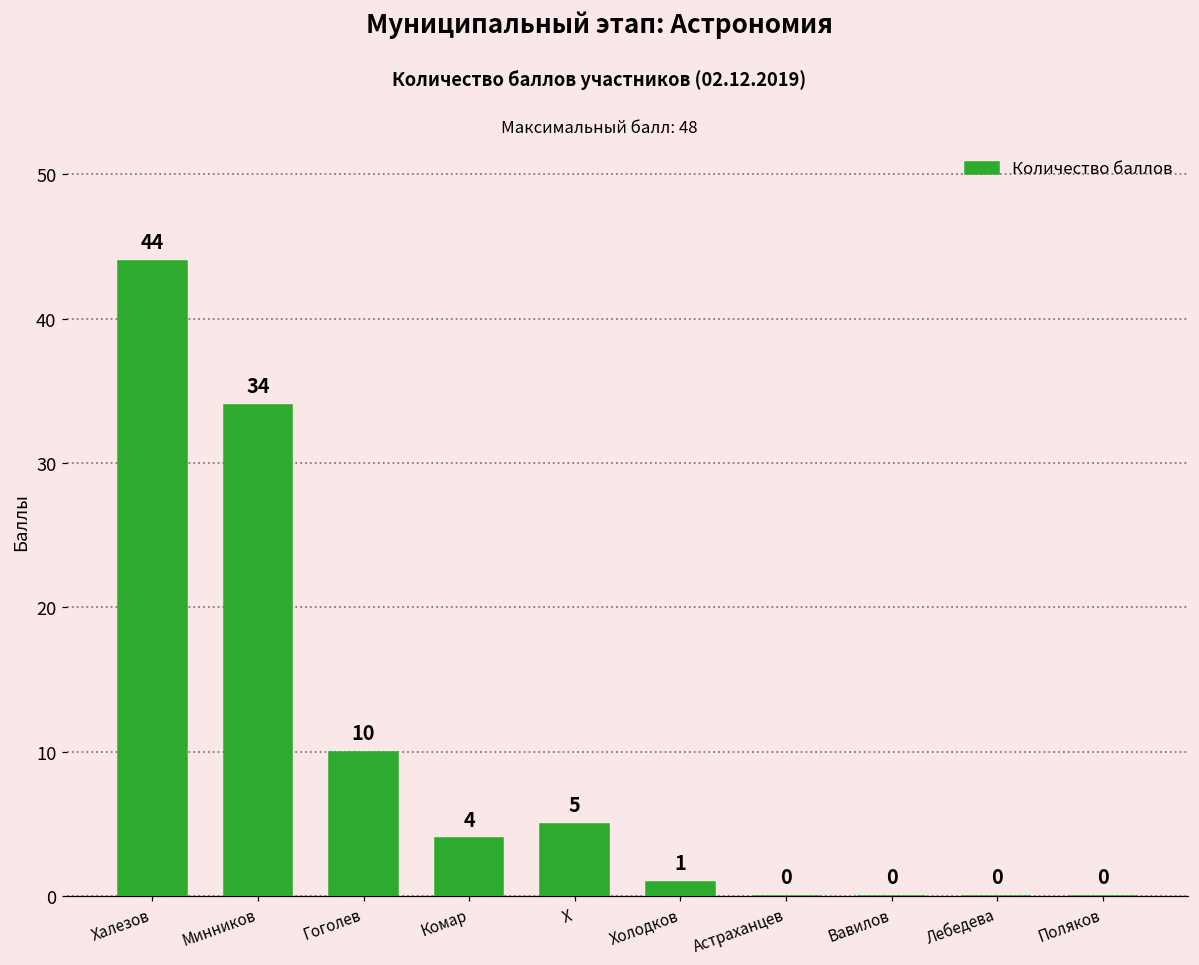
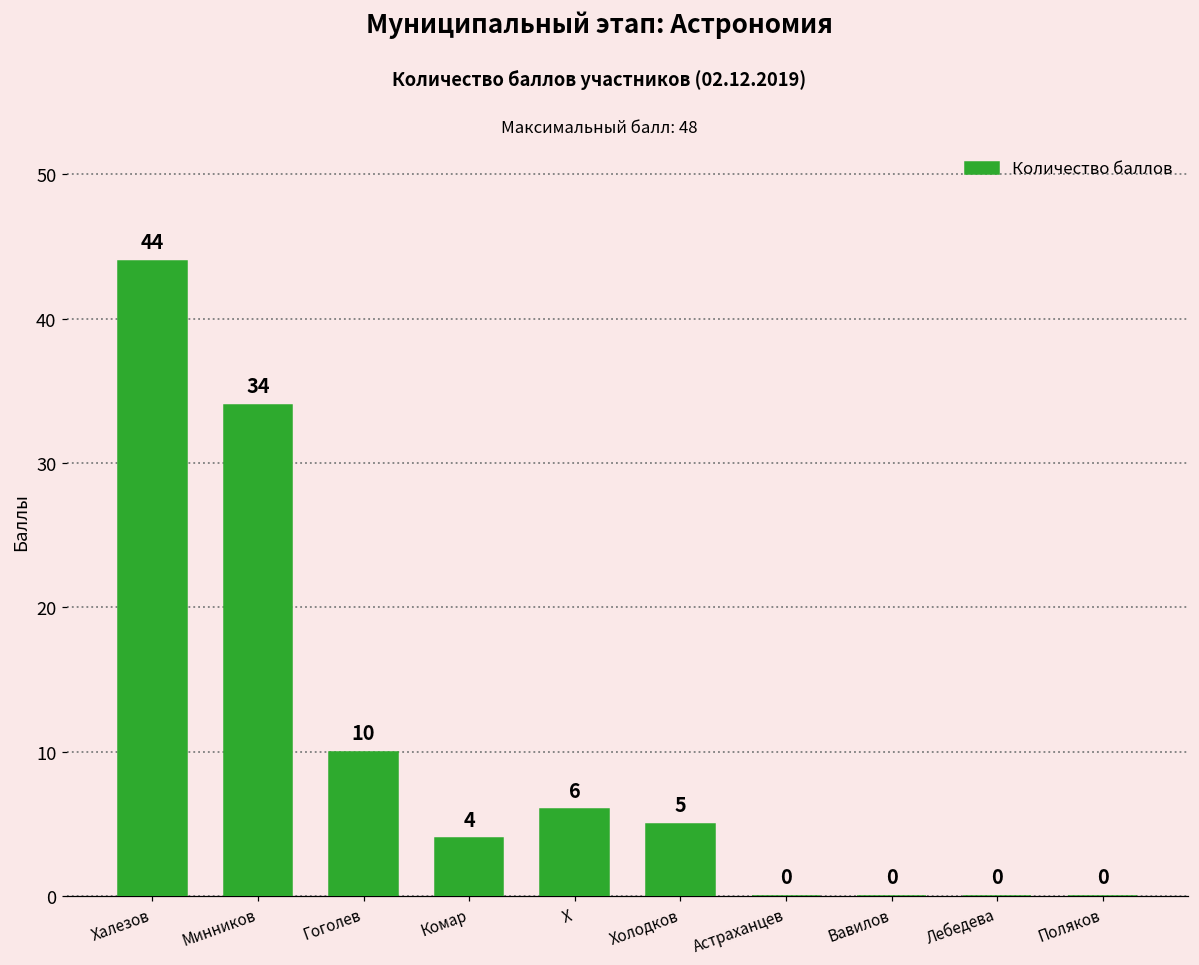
X: 5 -> 6
Холодков: 1 -> 5
